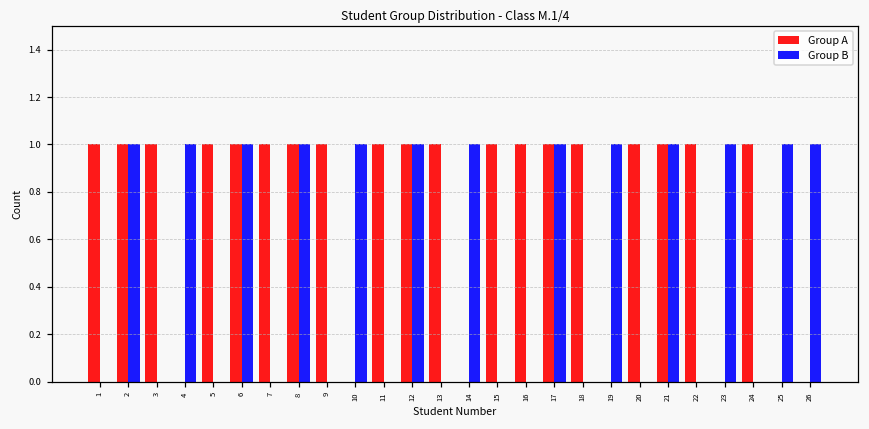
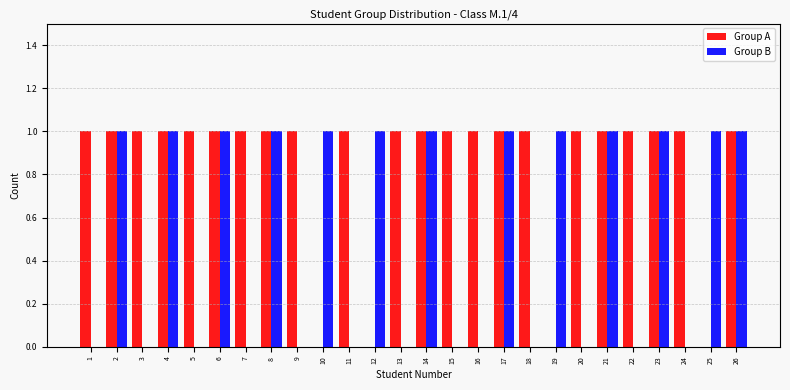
Group A, 4: 0 -> 1
Group A, 12: 1 -> 0
Group A, 14: 0 -> 1
Group A, 23: 0 -> 1
Group A, 26: 0 -> 1
